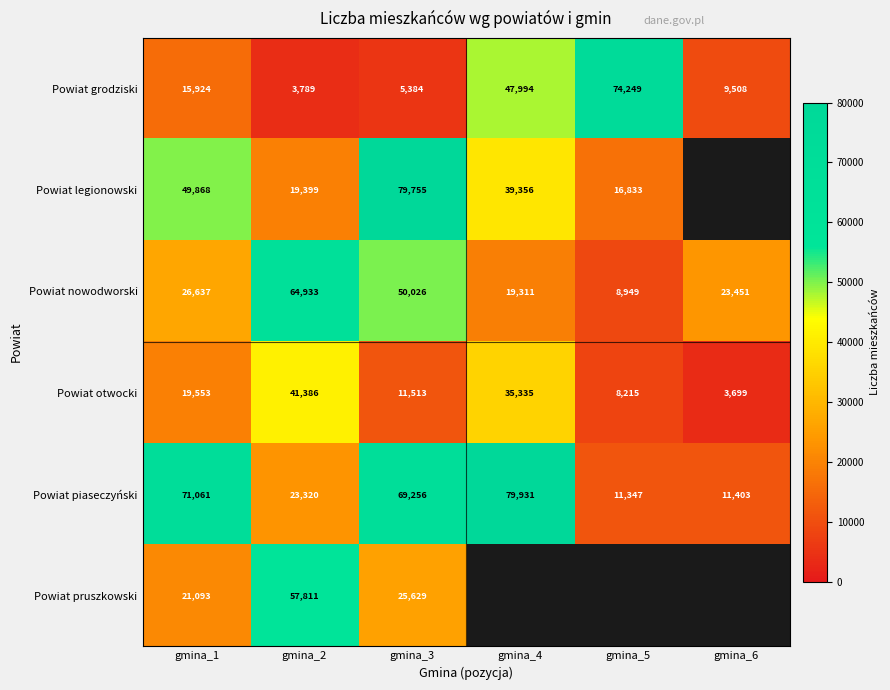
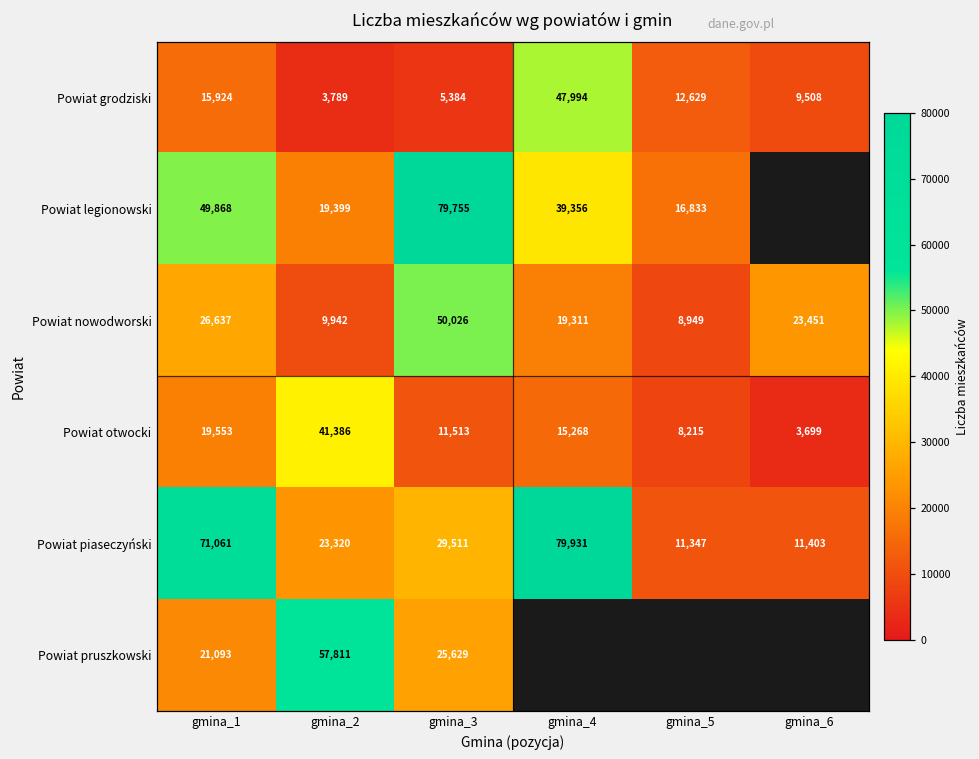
Powiat grodziski, gmina_5: 74,249 -> 12,629
Powiat nowodworski, gmina_2: 64,933 -> 9,942
Powiat otwocki, gmina_4: 35,335 -> 15,268
Powiat piaseczyński, gmina_3: 69,256 -> 29,511
